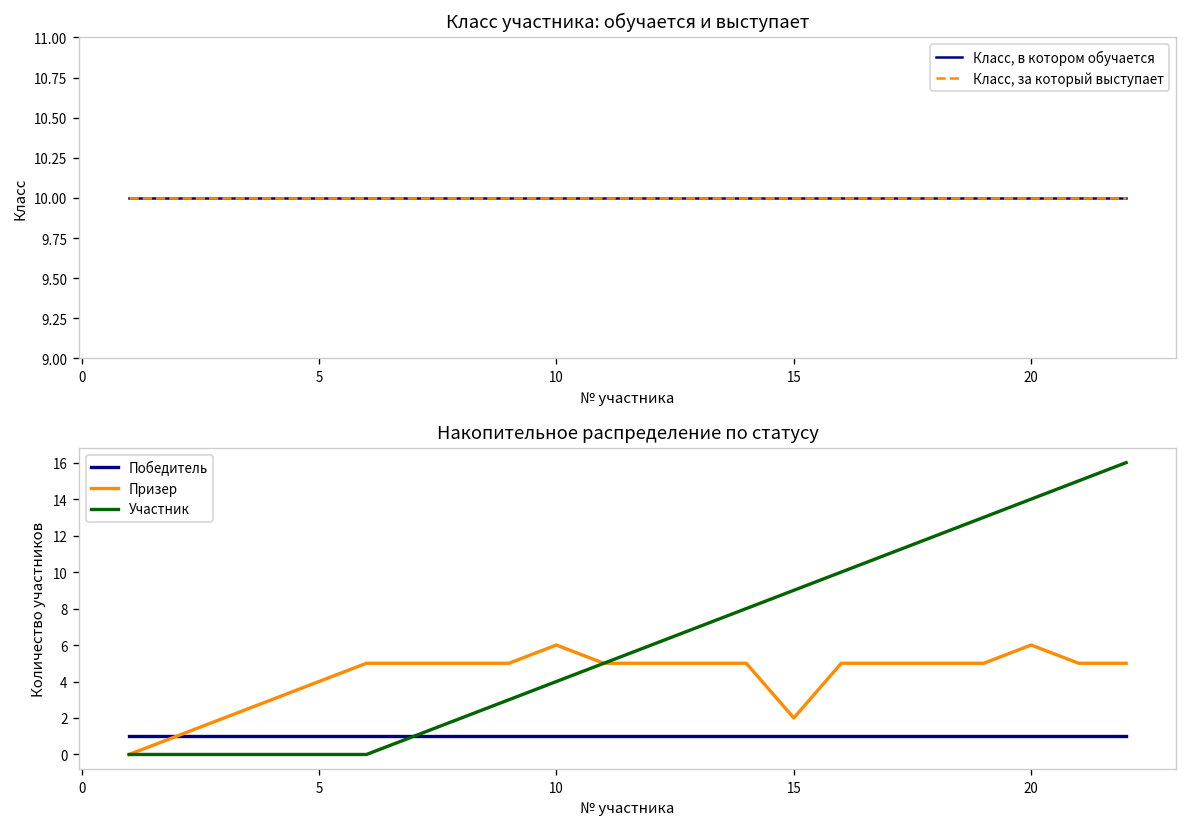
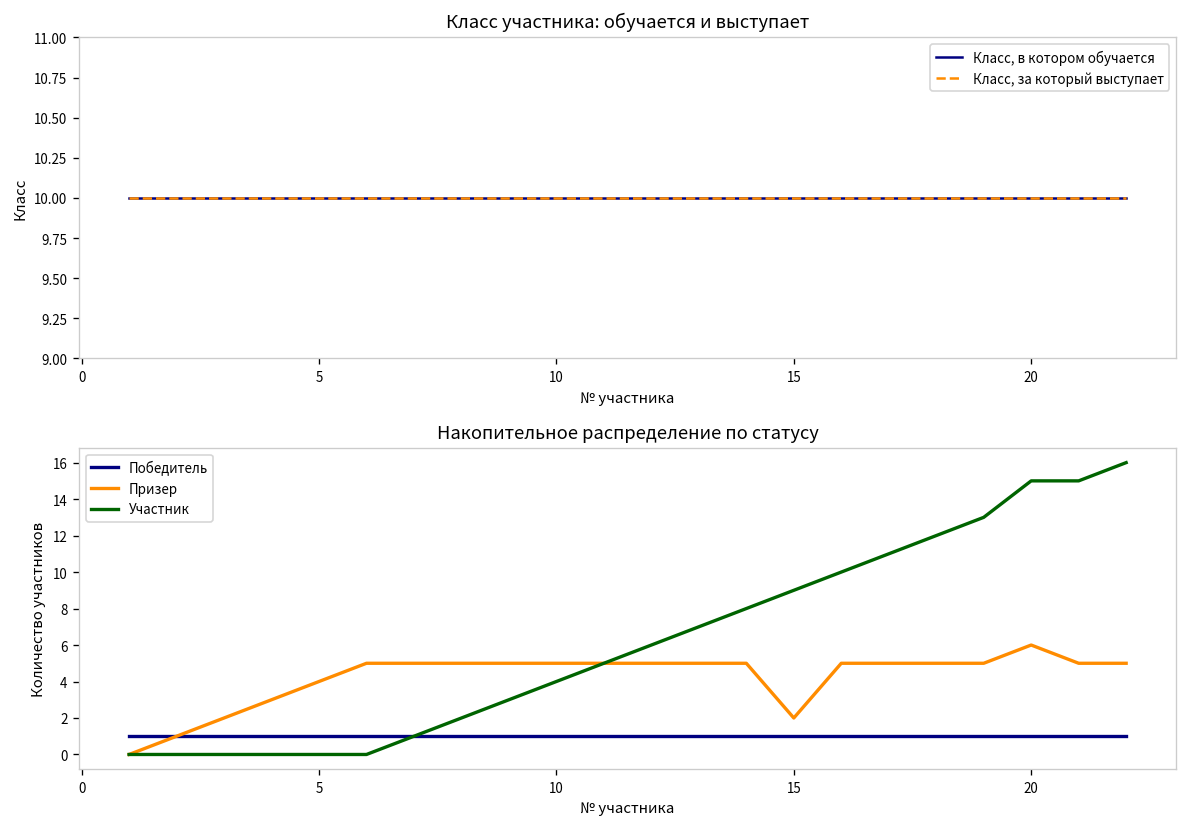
Накопительное распределение по статусу, Призер, 10: 6 -> 5
Накопительное распределение по статусу, Участник, 20: 14 -> 15
